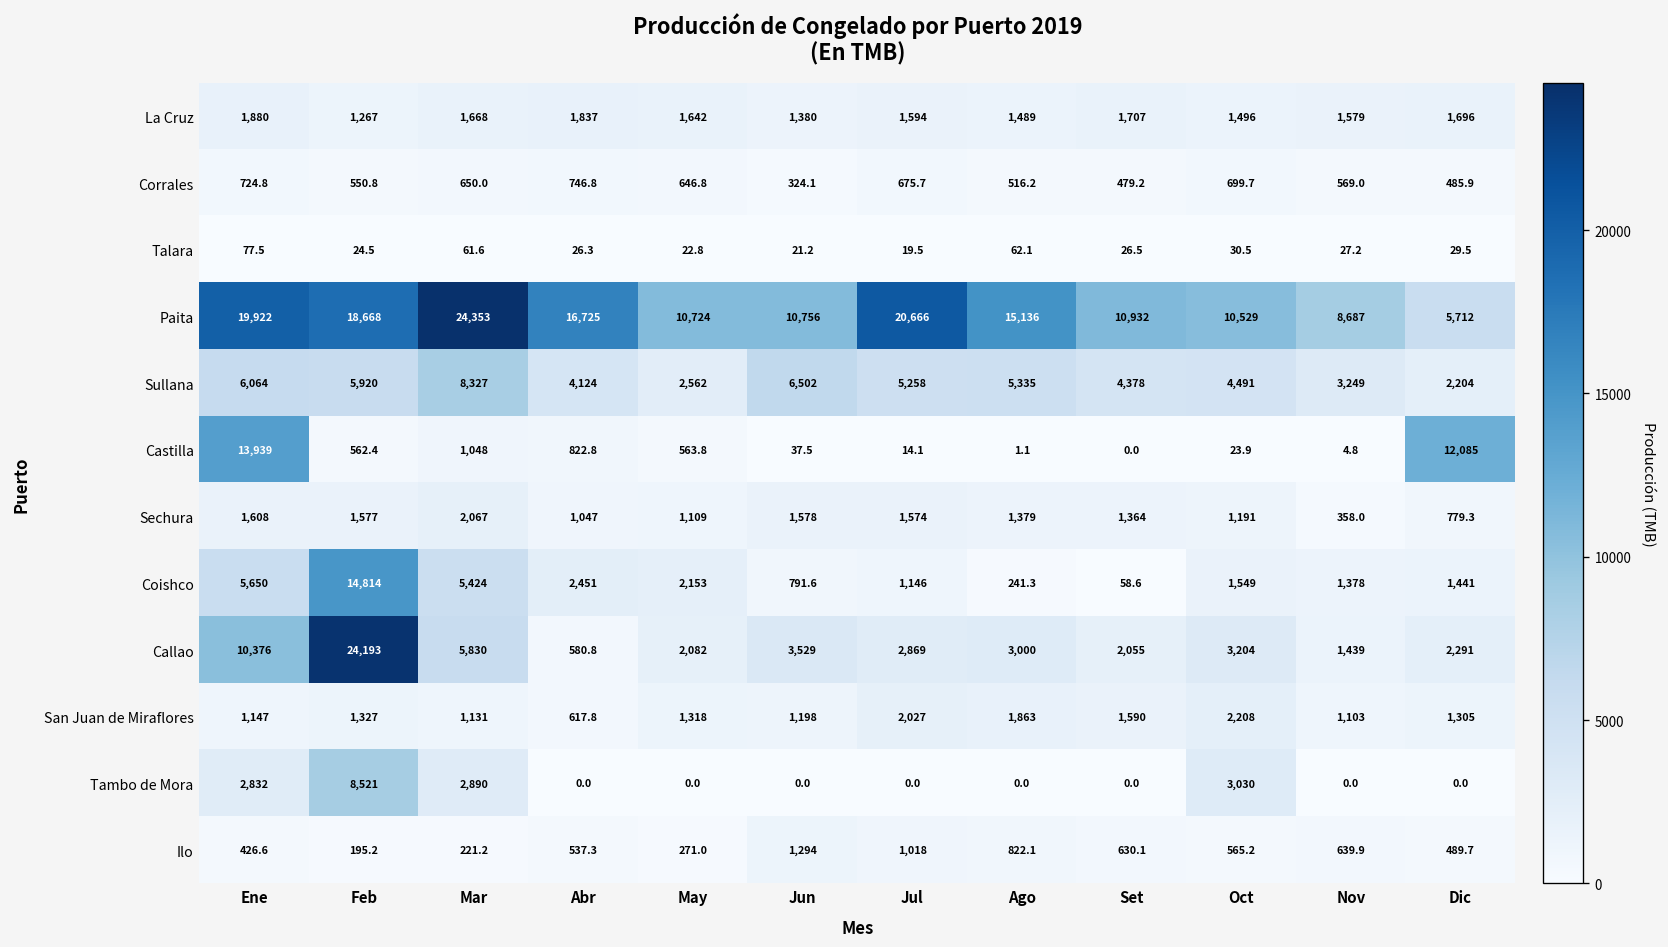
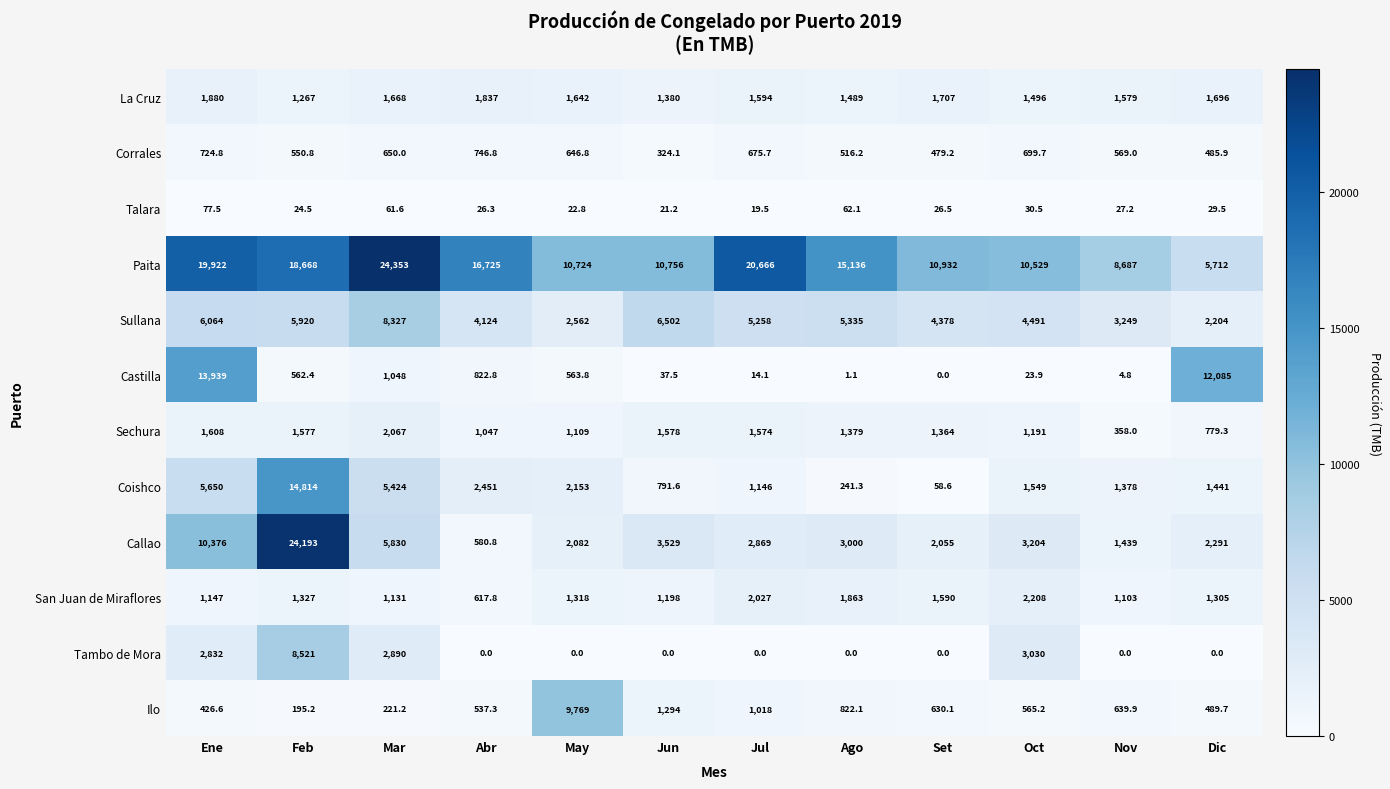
Ilo, May: 271.0 -> 9,769
